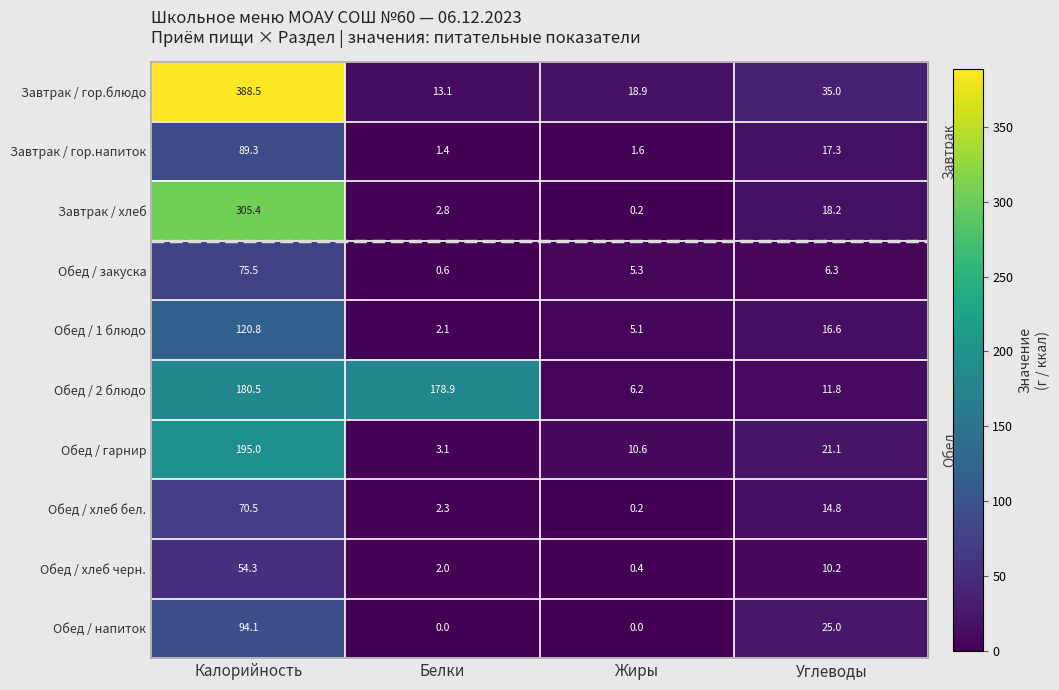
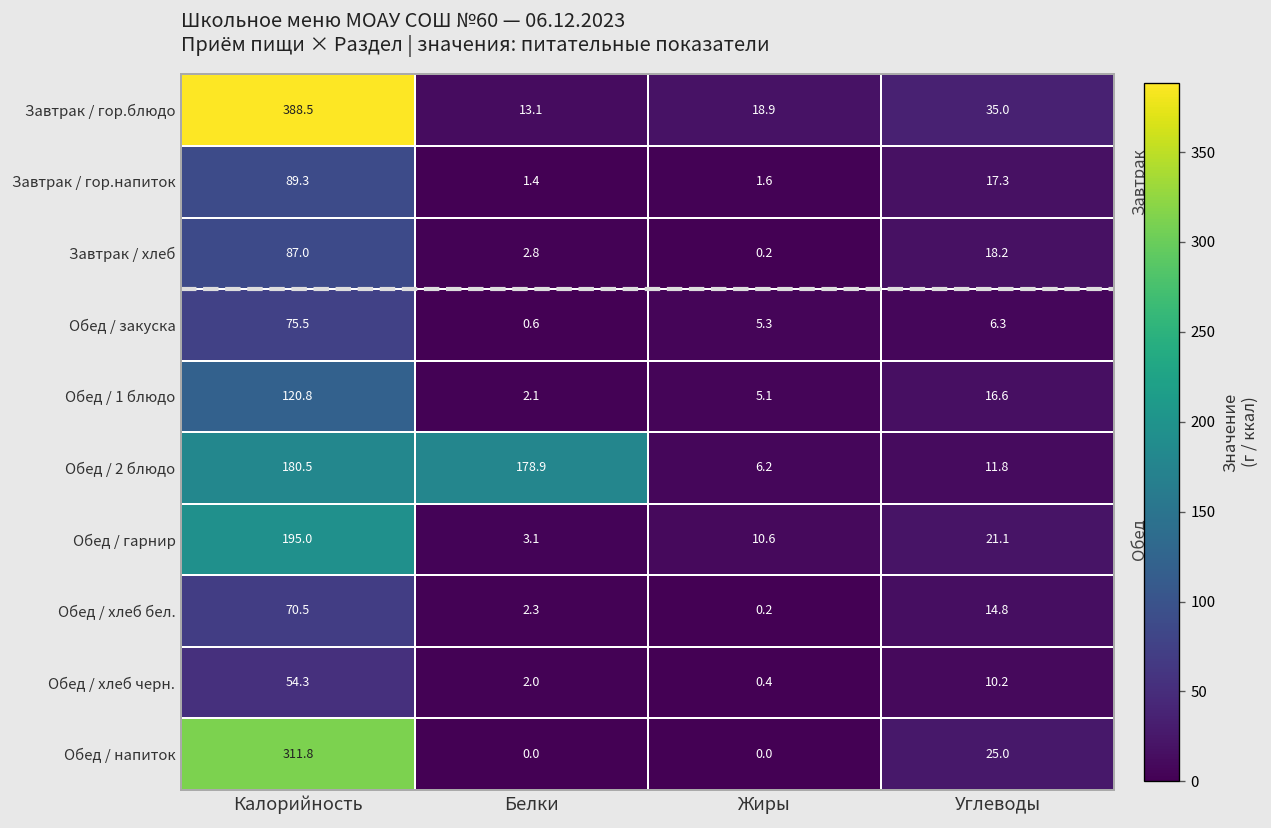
Завтрак / хлеб, Калорийность: 305.4 -> 87.0
Обед / напиток, Калорийность: 94.1 -> 311.8
